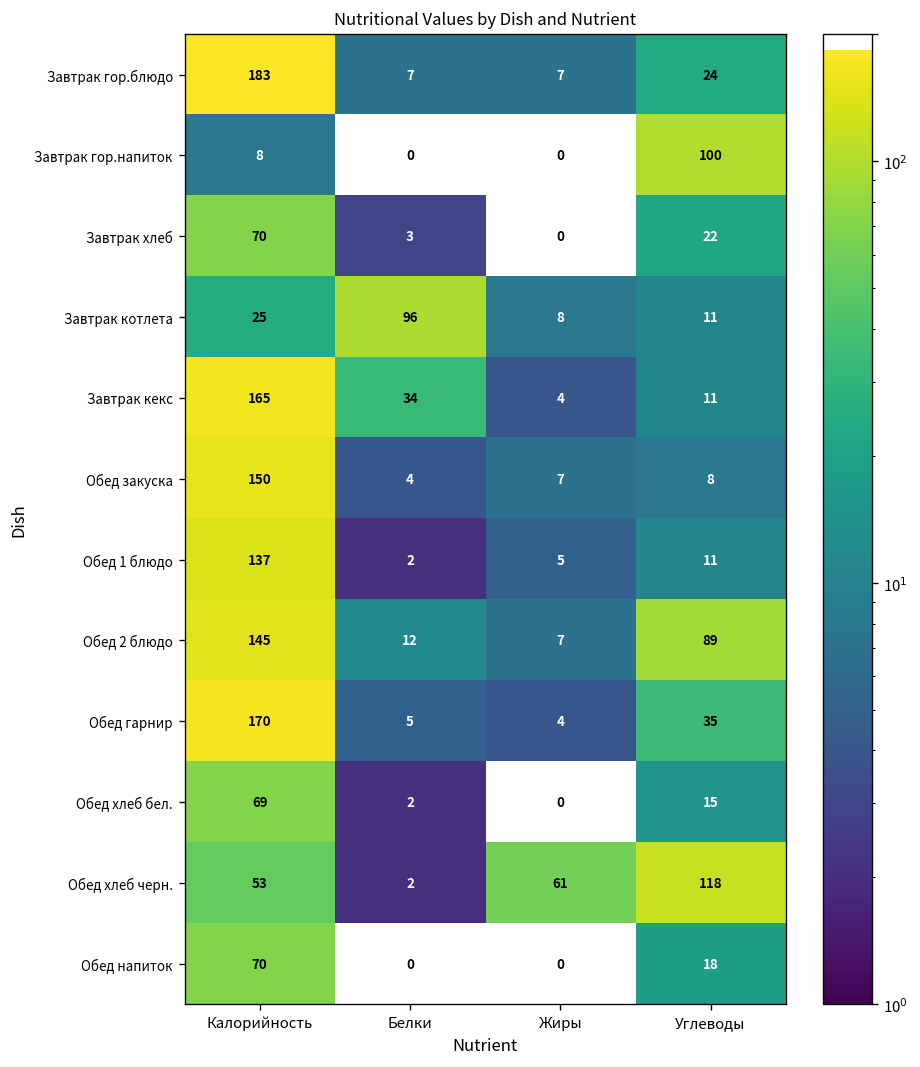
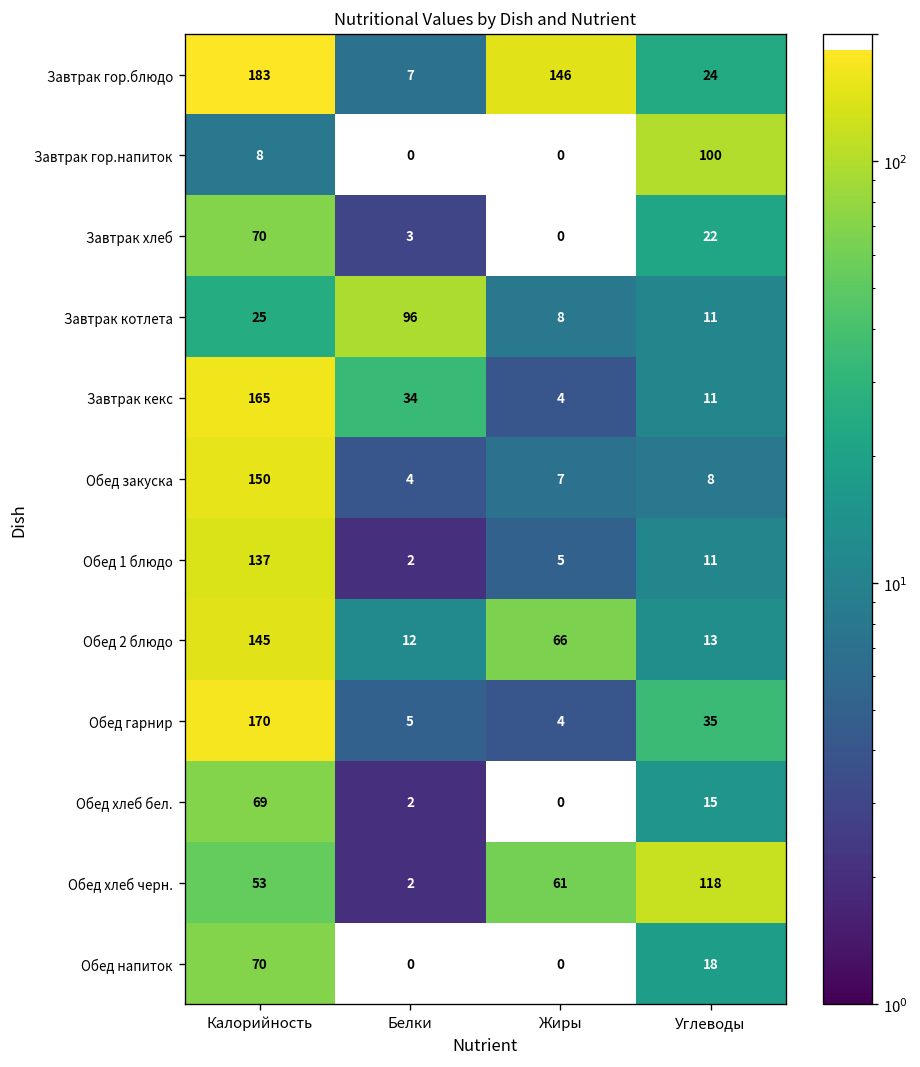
Завтрак гор.блюдо, Жиры: 7 -> 146
Обед 2 блюдо, Жиры: 7 -> 66
Обед 2 блюдо, Углеводы: 89 -> 13
